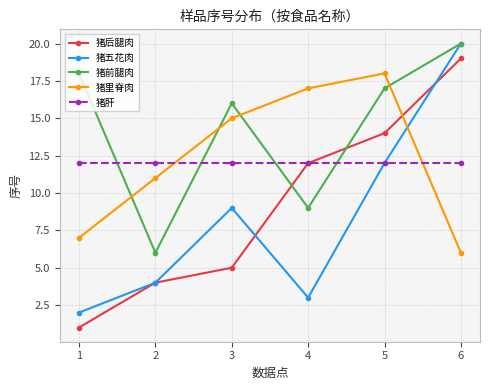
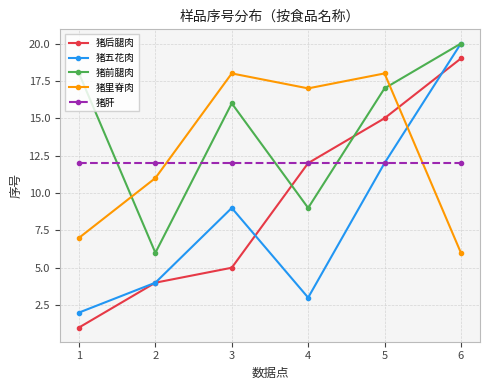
猪里脊肉, 3: 15 -> 18
猪后腿肉, 5: 14 -> 15
